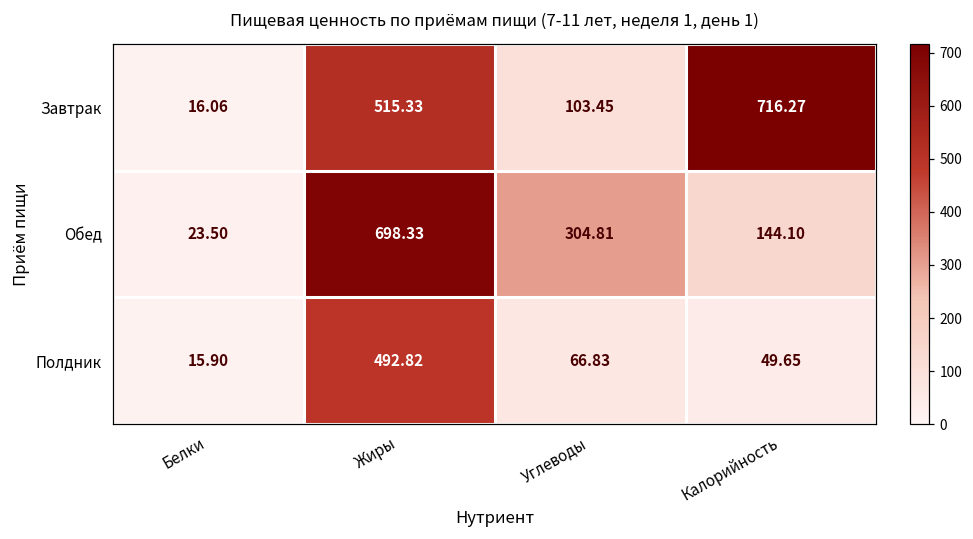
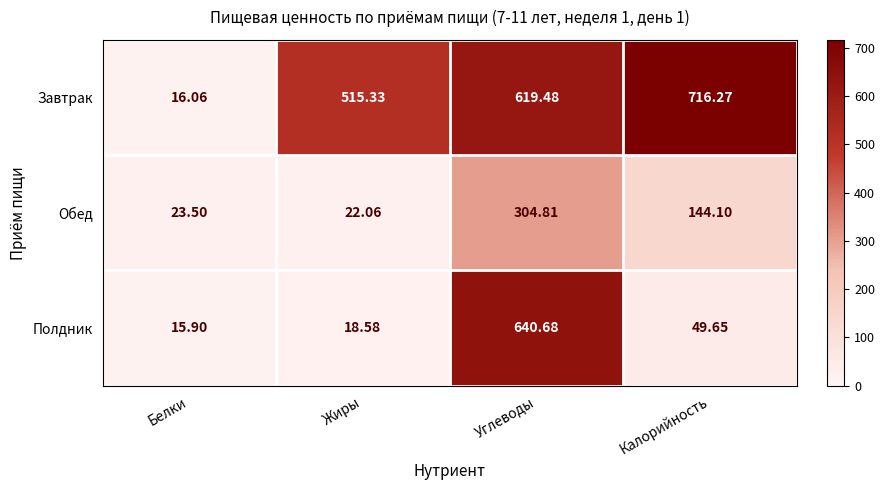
Завтрак, Углеводы: 103.45 -> 619.48
Обед, Жиры: 698.33 -> 22.06
Полдник, Жиры: 492.82 -> 18.58
Полдник, Углеводы: 66.83 -> 640.68
